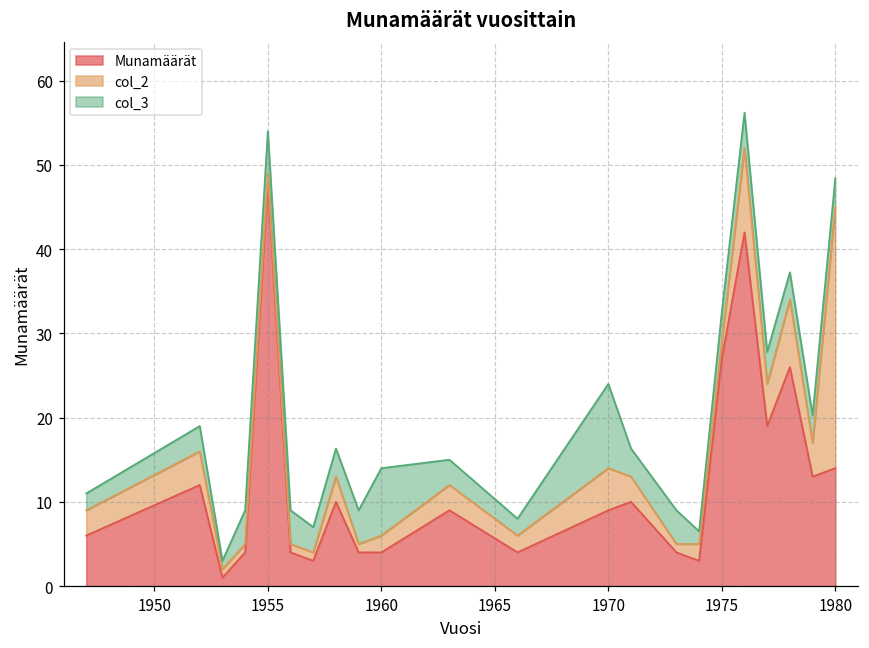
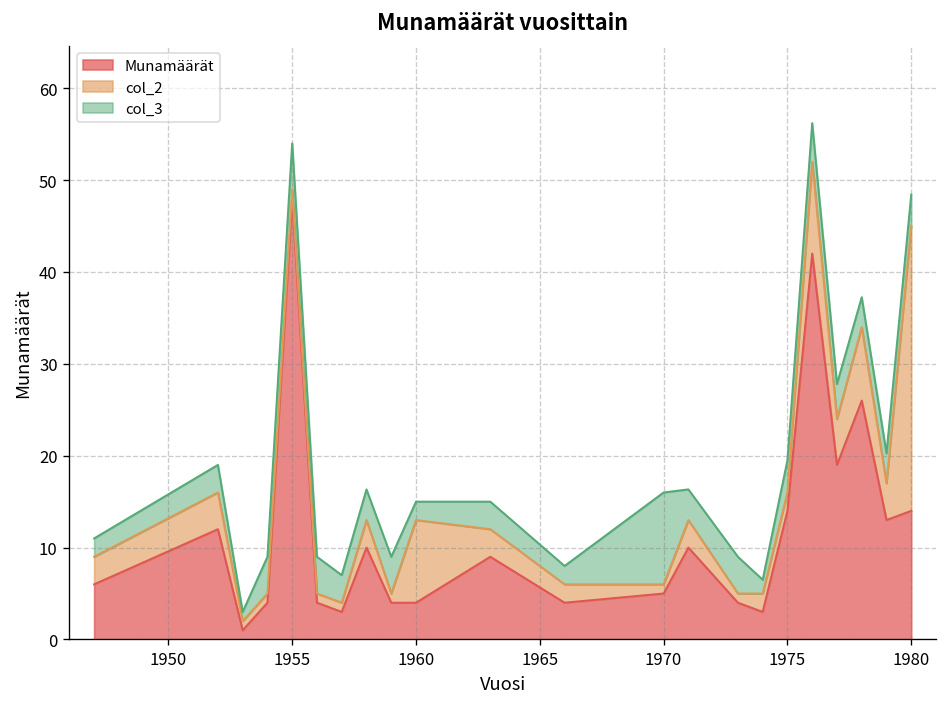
col_2, 1960: 2 -> 9
col_3, 1960: 8 -> 2
Munamäärät, 1970: 9 -> 5
col_2, 1970: 5 -> 1
Munamäärät, 1975: 27 -> 14
